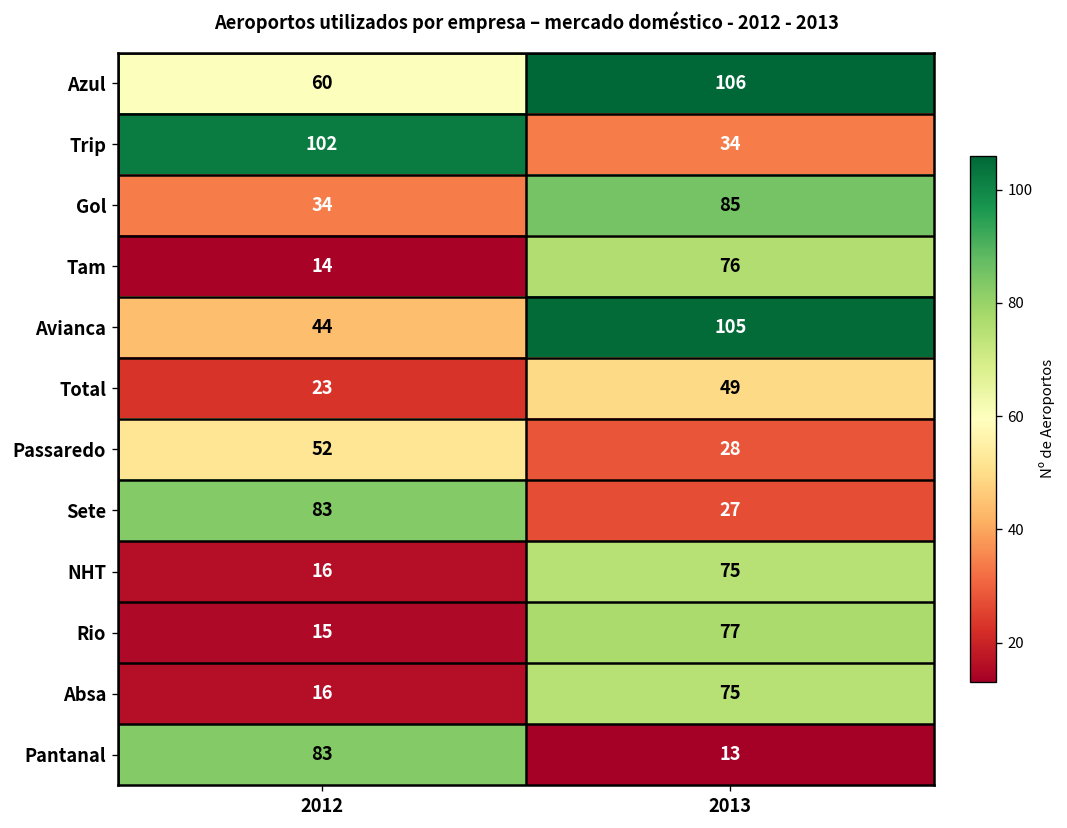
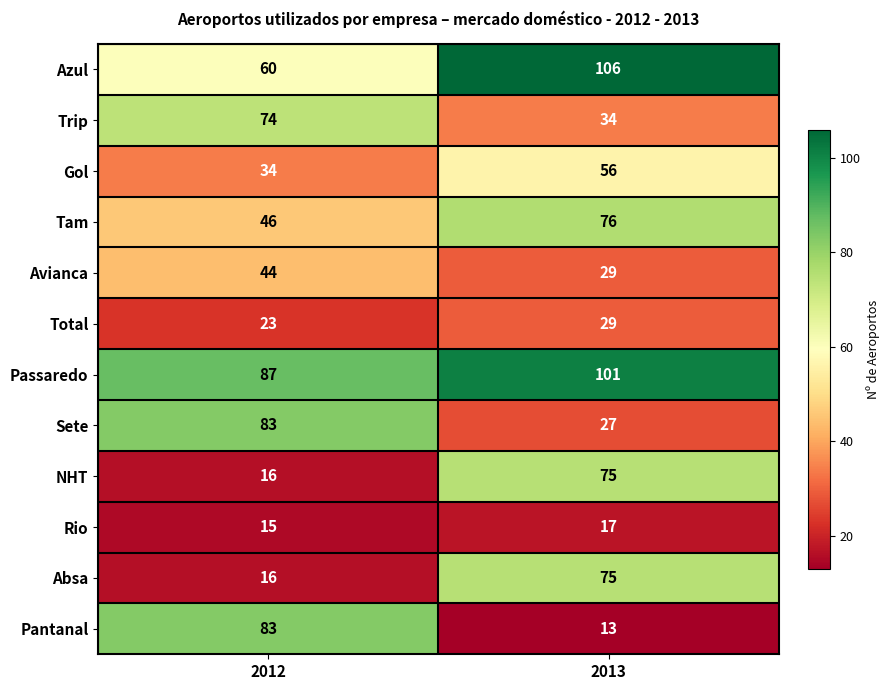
Trip, 2012: 102 -> 74
Gol, 2013: 85 -> 56
Tam, 2012: 14 -> 46
Avianca, 2013: 105 -> 29
Total, 2013: 49 -> 29
Passaredo, 2012: 52 -> 87
Passaredo, 2013: 28 -> 101
Rio, 2013: 77 -> 17
